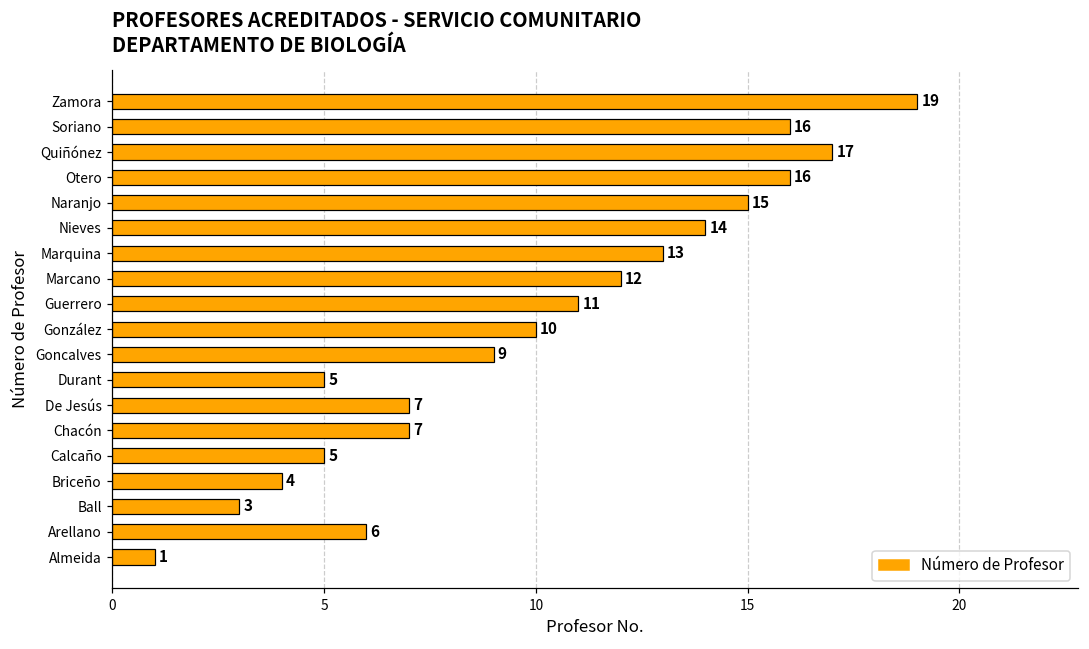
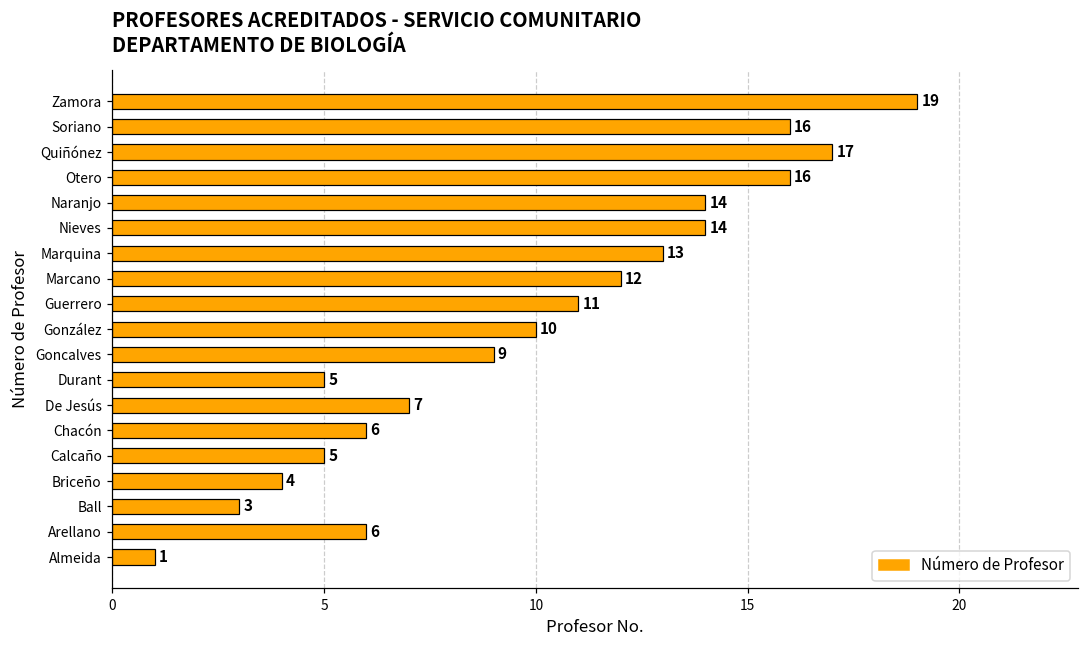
Naranjo: 15 -> 14
Chacón: 7 -> 6
